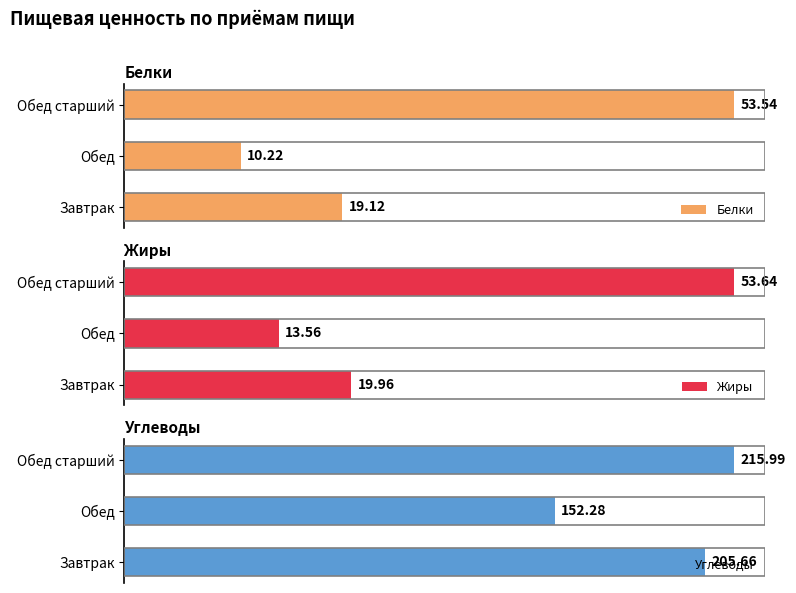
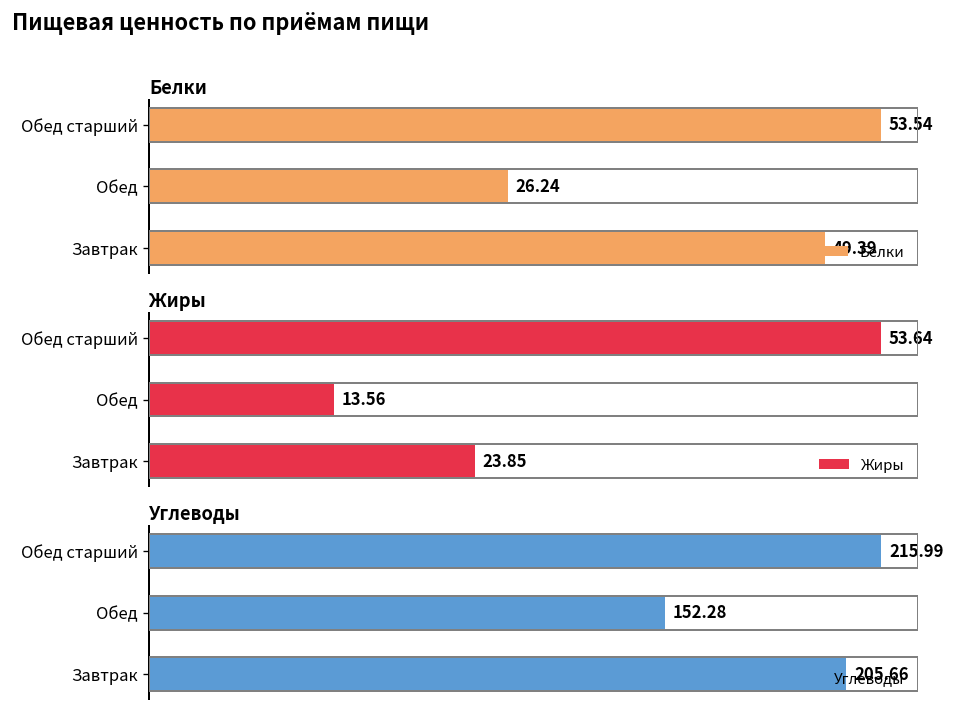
Белки, Обед: 10.22 -> 26.24
Белки, Завтрак: 19.12 -> 49.39
Жиры, Завтрак: 19.96 -> 23.85
